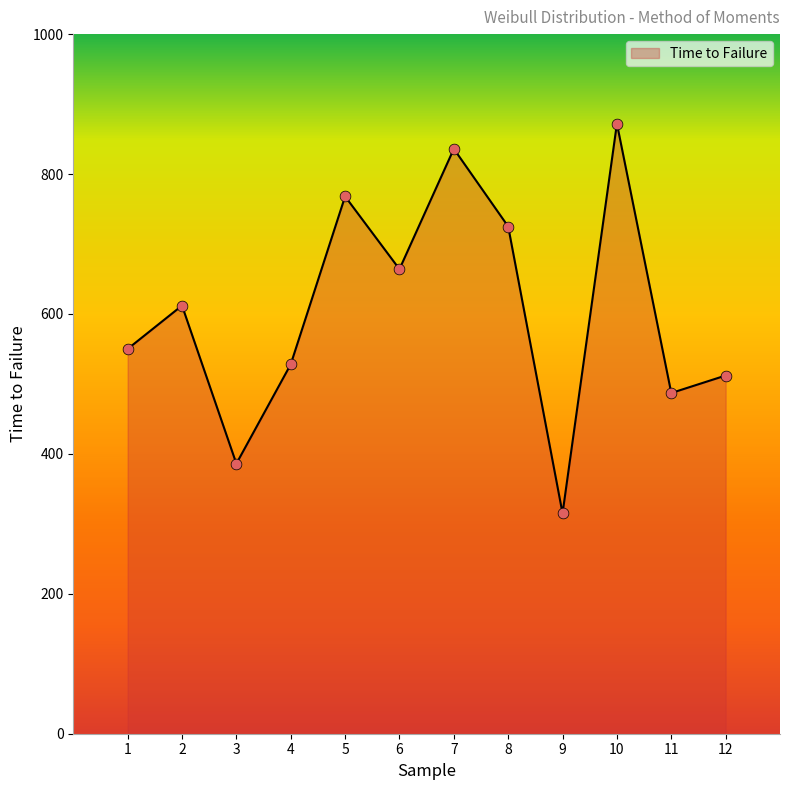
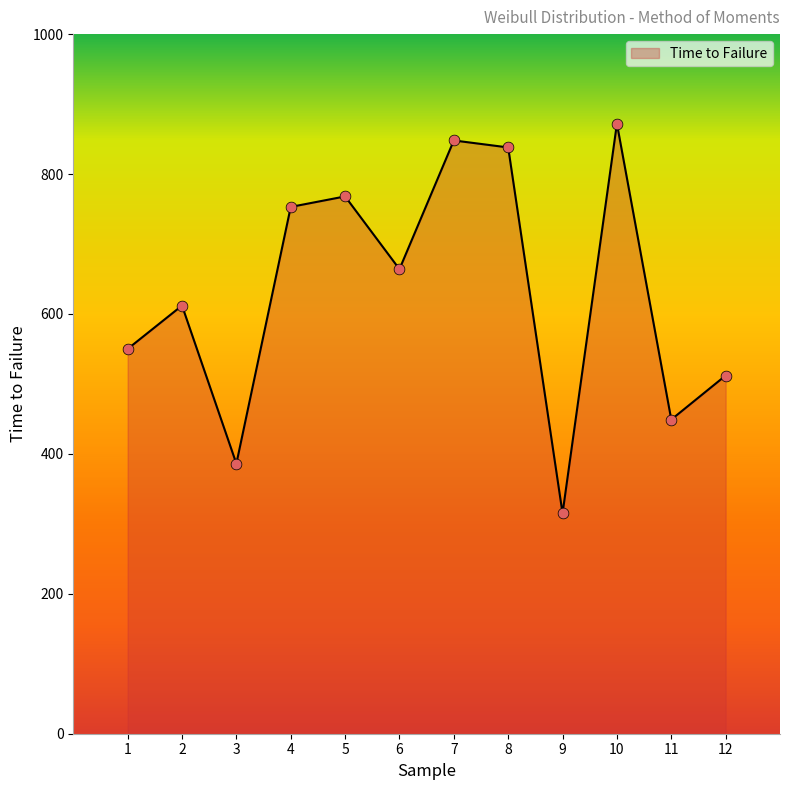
4: 530 -> 750
7: 840 -> 850
8: 730 -> 840
11: 490 -> 450
